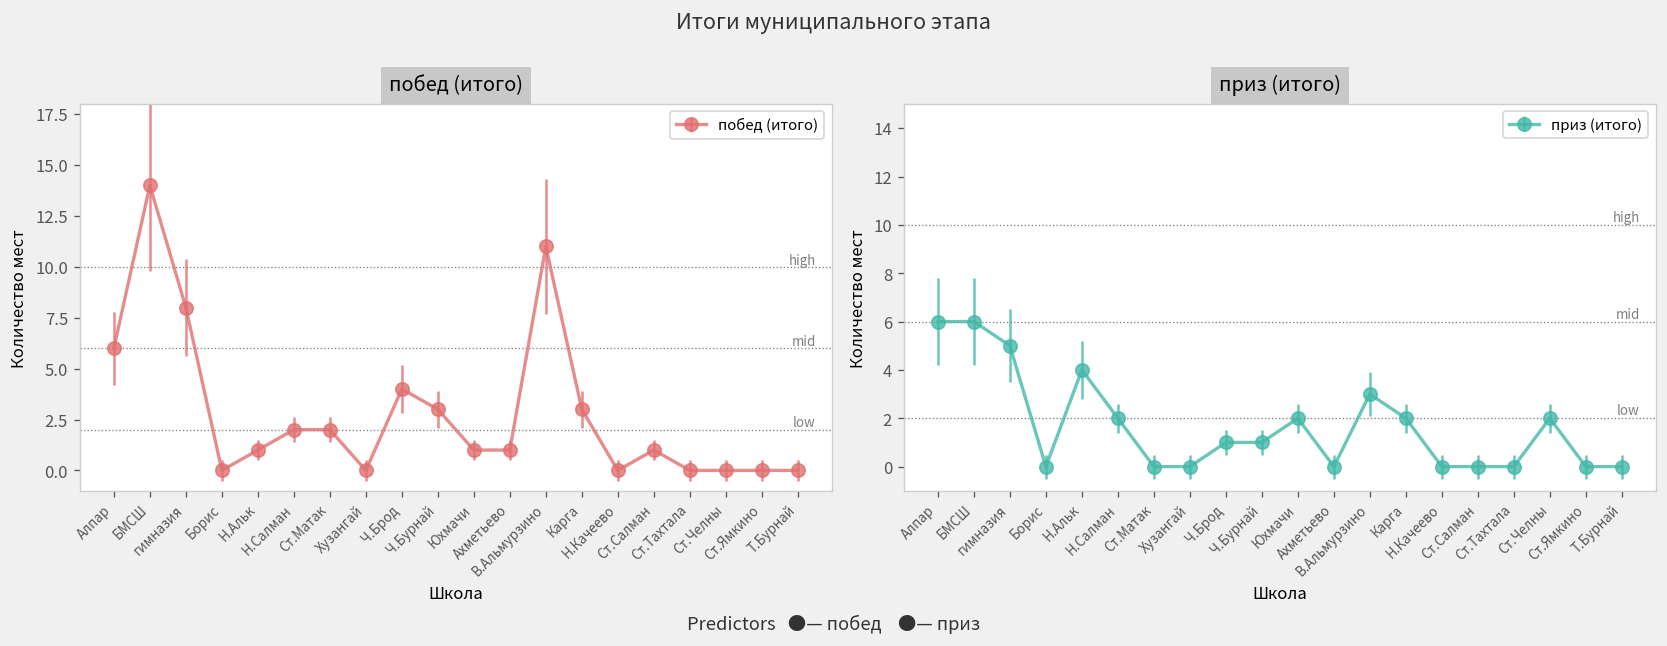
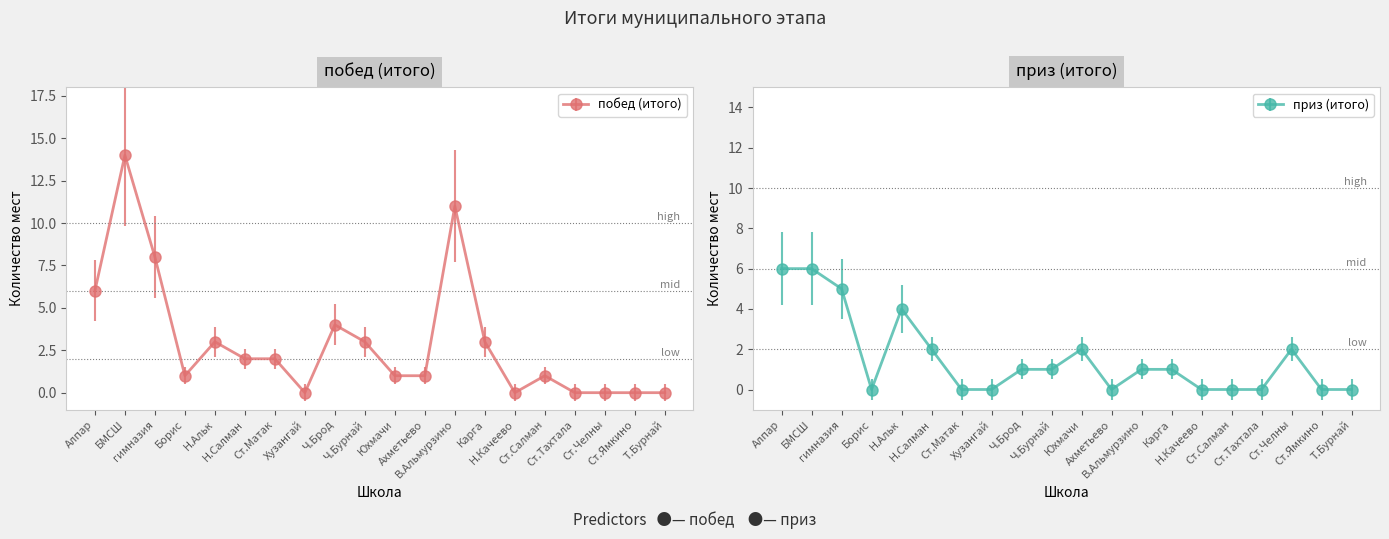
побед (итого), Борис: 0 -> 1
побед (итого), Н.Альк: 1 -> 3
приз (итого), В.Альмурзино: 3 -> 1
приз (итого), Карга: 2 -> 1
